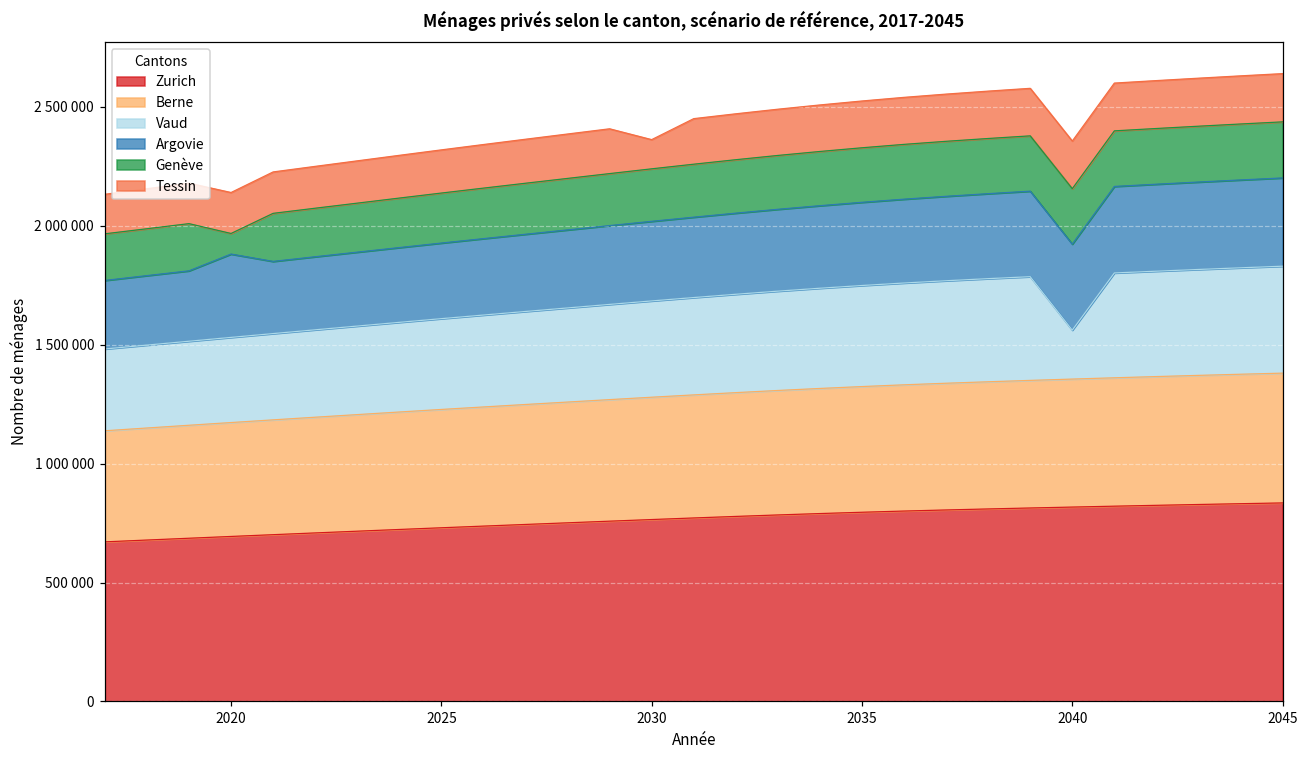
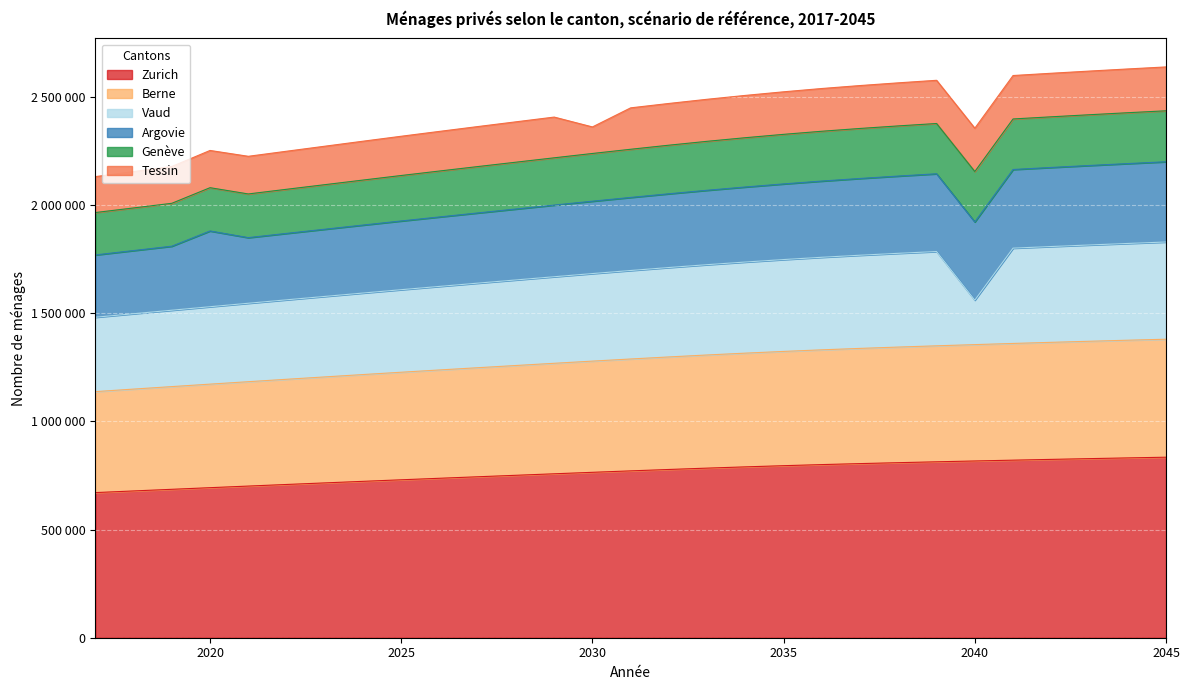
Genève, 2020: 90000 -> 200000
